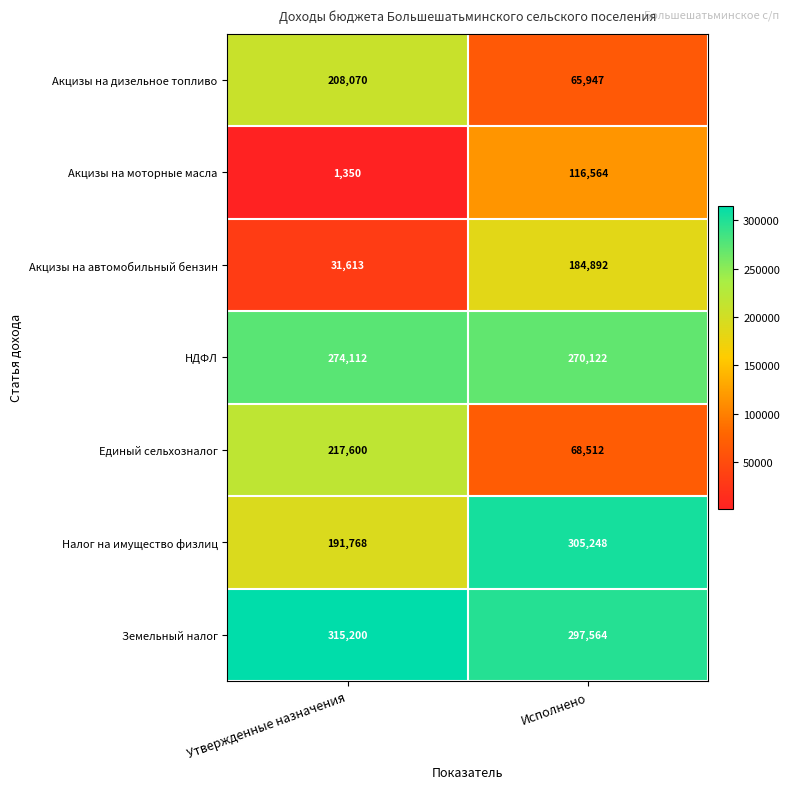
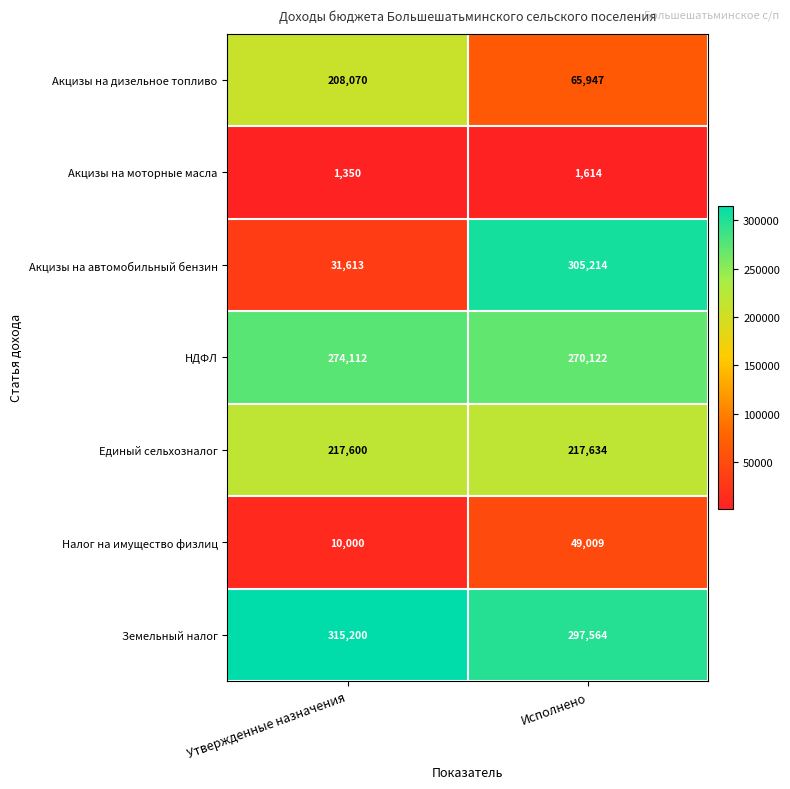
Акцизы на моторные масла, Исполнено: 116,564 -> 1,614
Акцизы на автомобильный бензин, Исполнено: 184,892 -> 305,214
Единый сельхозналог, Исполнено: 68,512 -> 217,634
Налог на имущество физлиц, Утвержденные назначения: 191,768 -> 10,000
Налог на имущество физлиц, Исполнено: 305,248 -> 49,009
